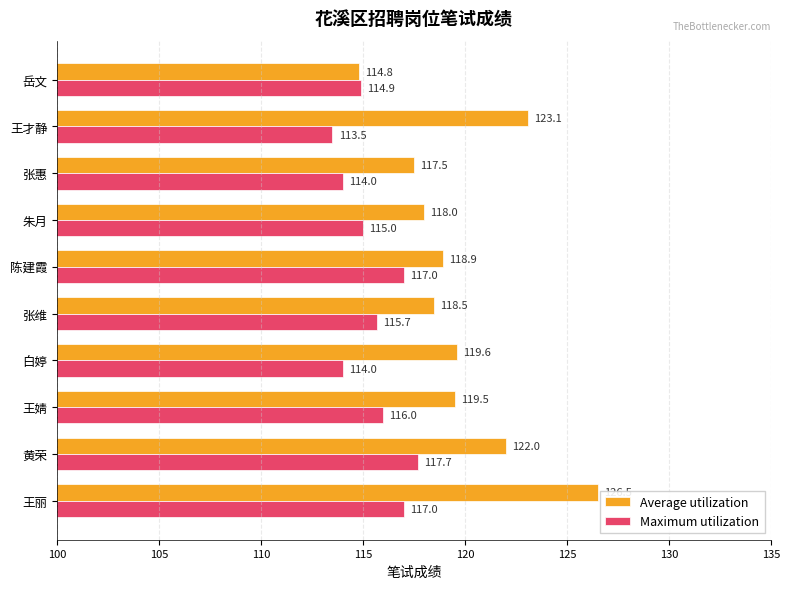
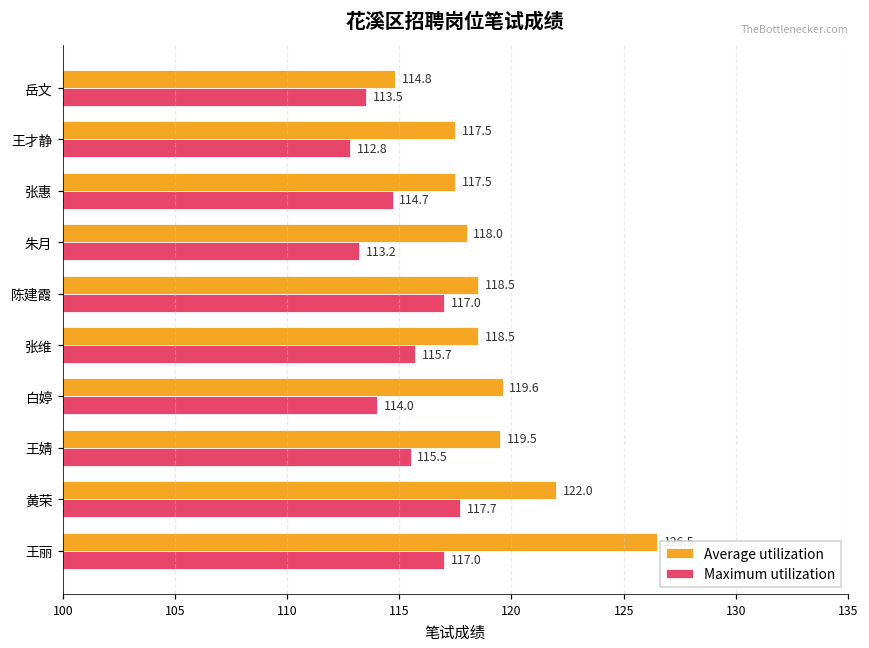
Maximum utilization, 岳文: 114.9 -> 113.5
Average utilization, 王才静: 123.1 -> 117.5
Maximum utilization, 王才静: 113.5 -> 112.8
Maximum utilization, 张惠: 114.0 -> 114.7
Maximum utilization, 朱月: 115.0 -> 113.2
Average utilization, 陈建霞: 118.9 -> 118.5
Maximum utilization, 王婧: 116.0 -> 115.5
